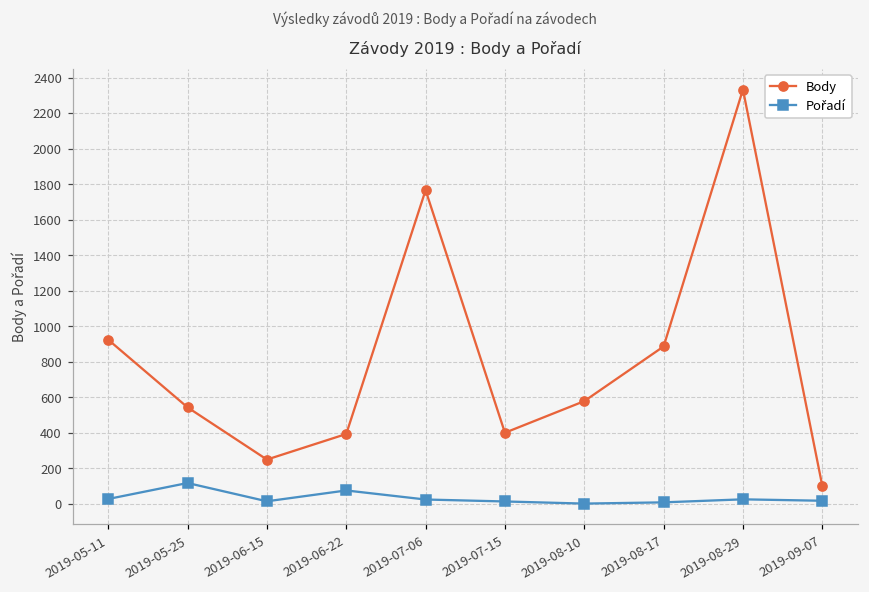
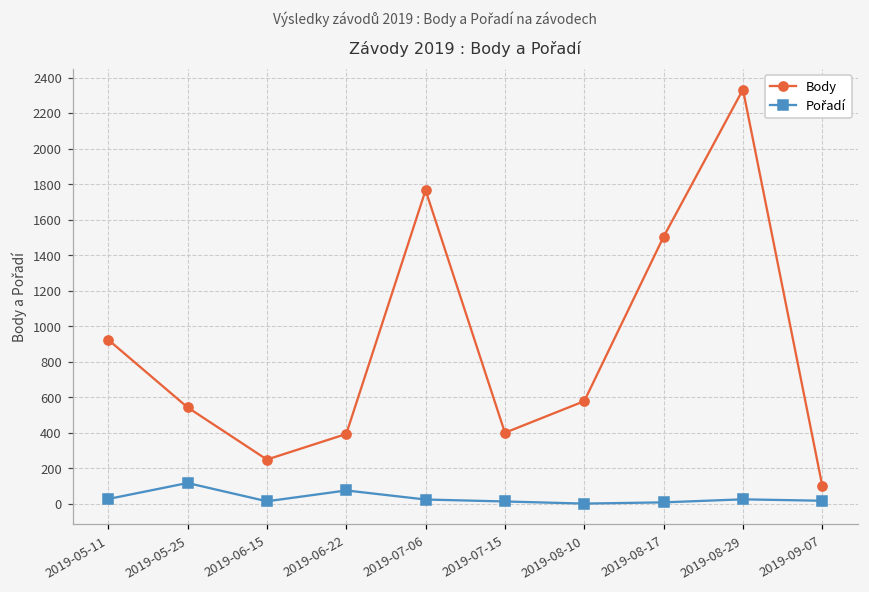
Body, 2019-08-17: 890 -> 1500
